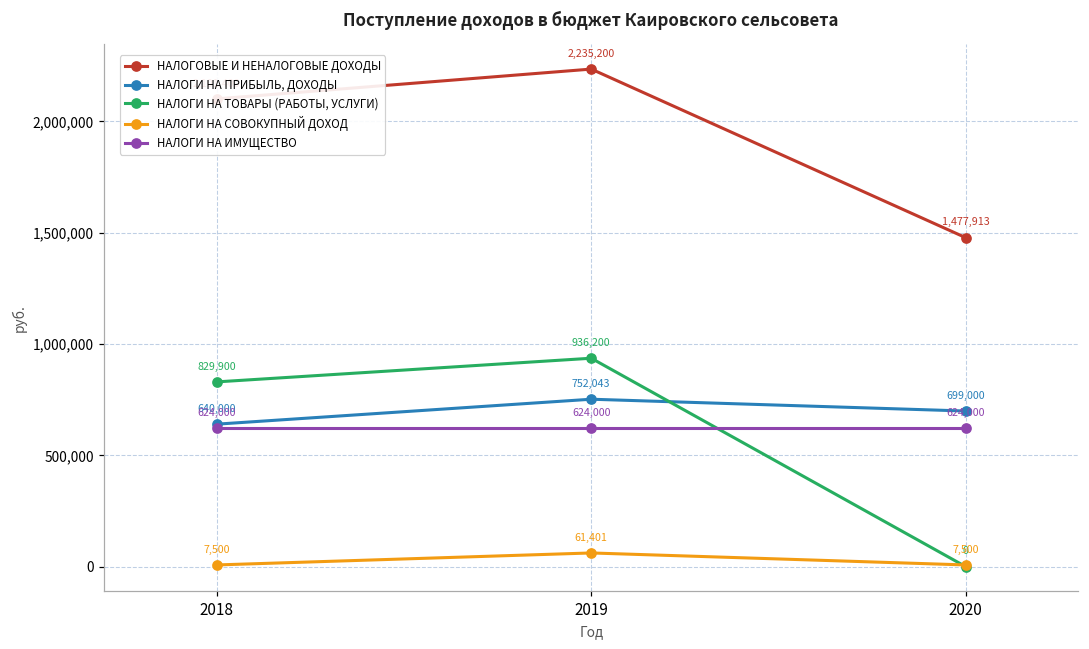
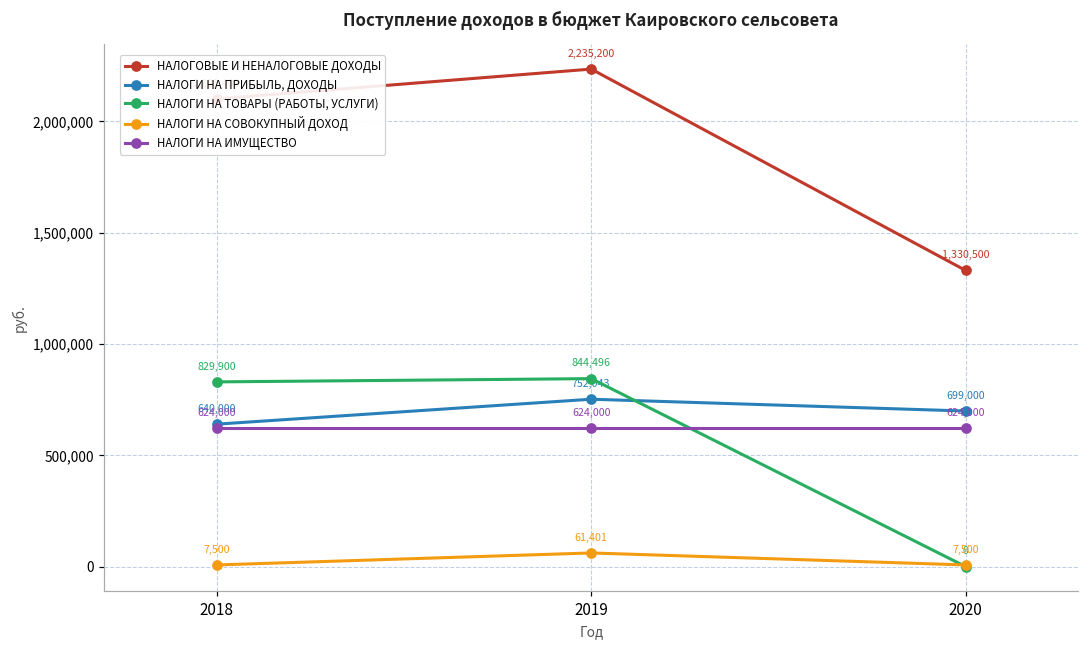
НАЛОГИ НА ТОВАРЫ (РАБОТЫ, УСЛУГИ), 2019: 936,200 -> 844,496
НАЛОГОВЫЕ И НЕНАЛОГОВЫЕ ДОХОДЫ, 2020: 1,477,913 -> 1,330,500
